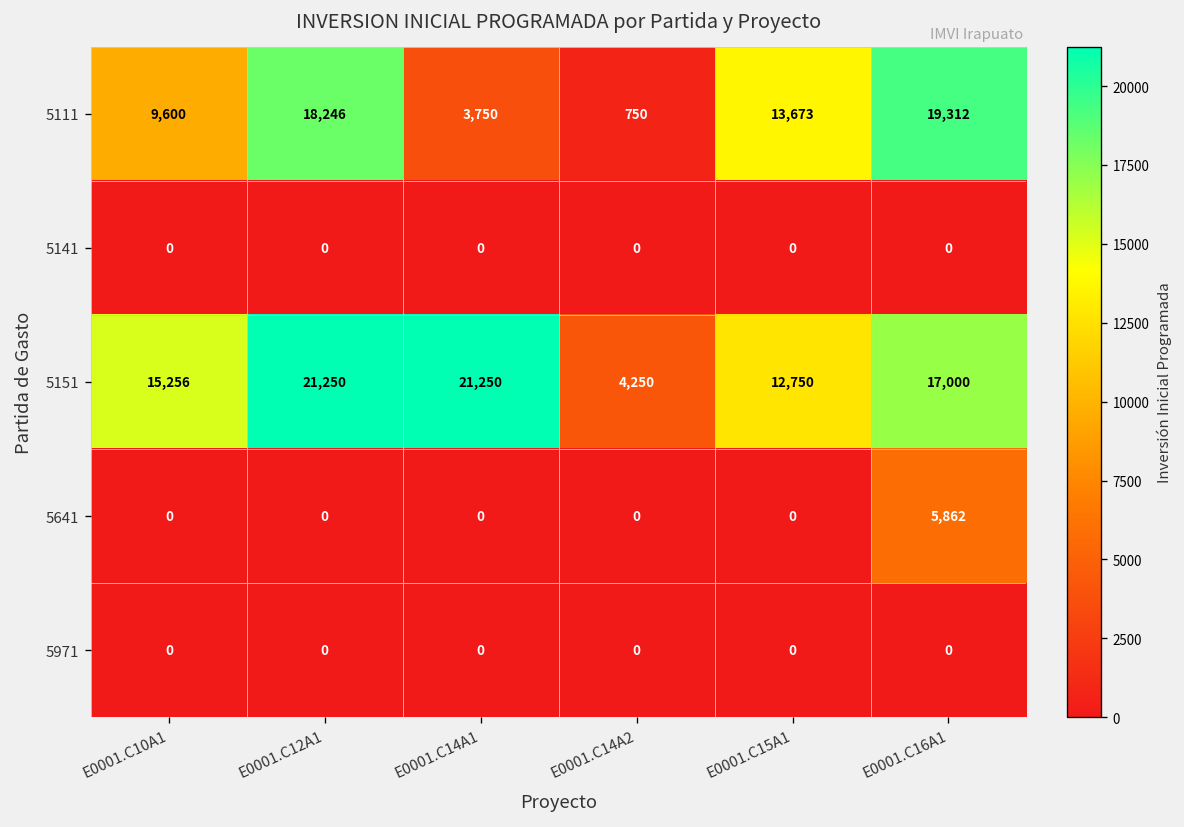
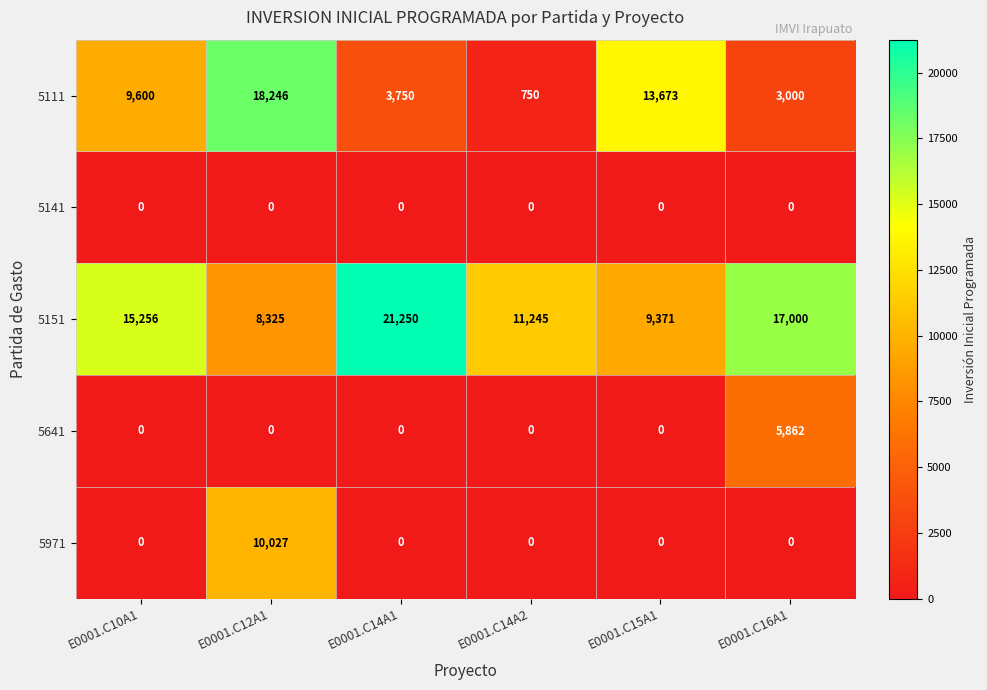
5111, E0001.C16A1: 19,312 -> 3,000
5151, E0001.C12A1: 21,250 -> 8,325
5151, E0001.C14A2: 4,250 -> 11,245
5151, E0001.C15A1: 12,750 -> 9,371
5971, E0001.C12A1: 0 -> 10,027
